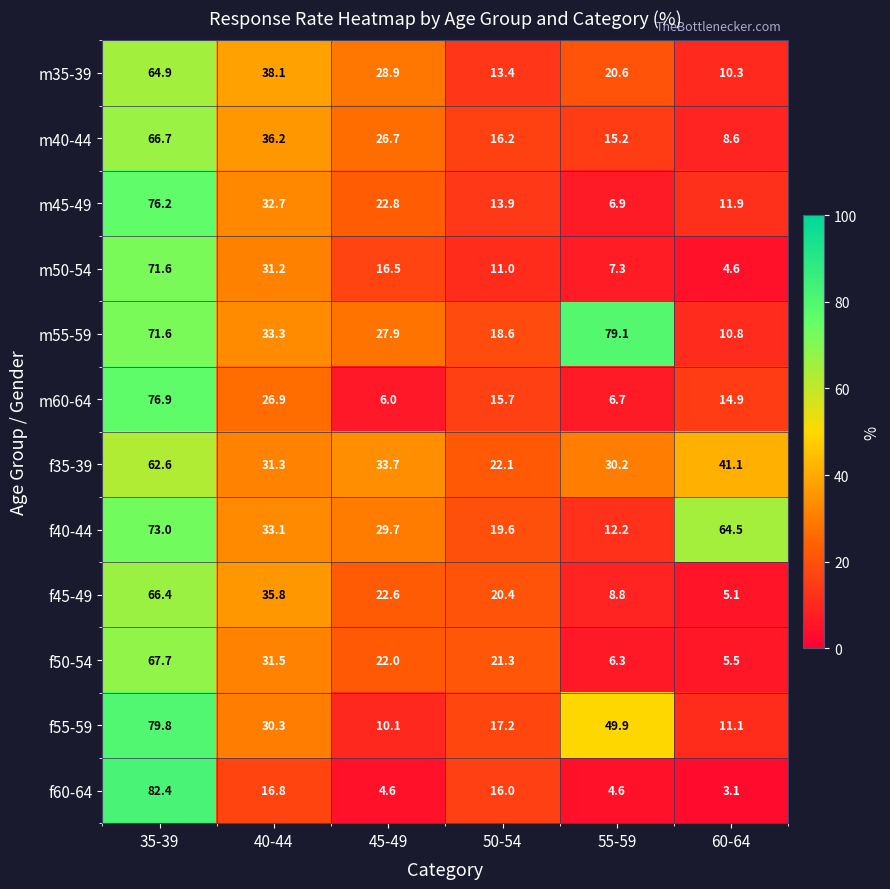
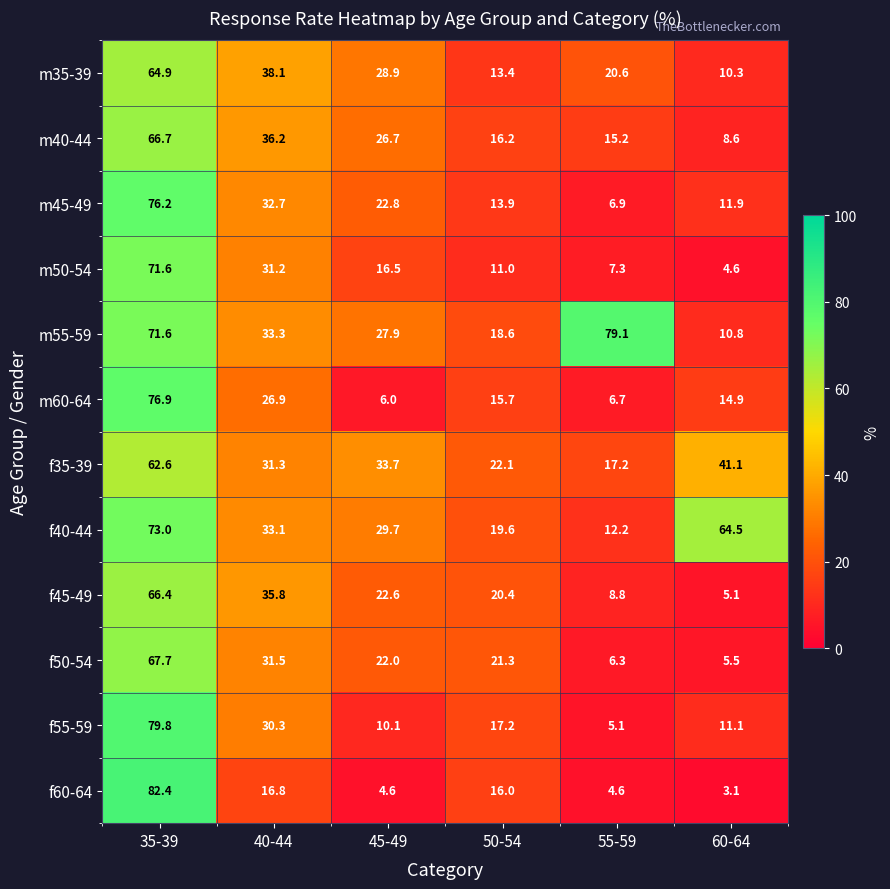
f35-39, 55-59: 30.2 -> 17.2
f55-59, 55-59: 49.9 -> 5.1
